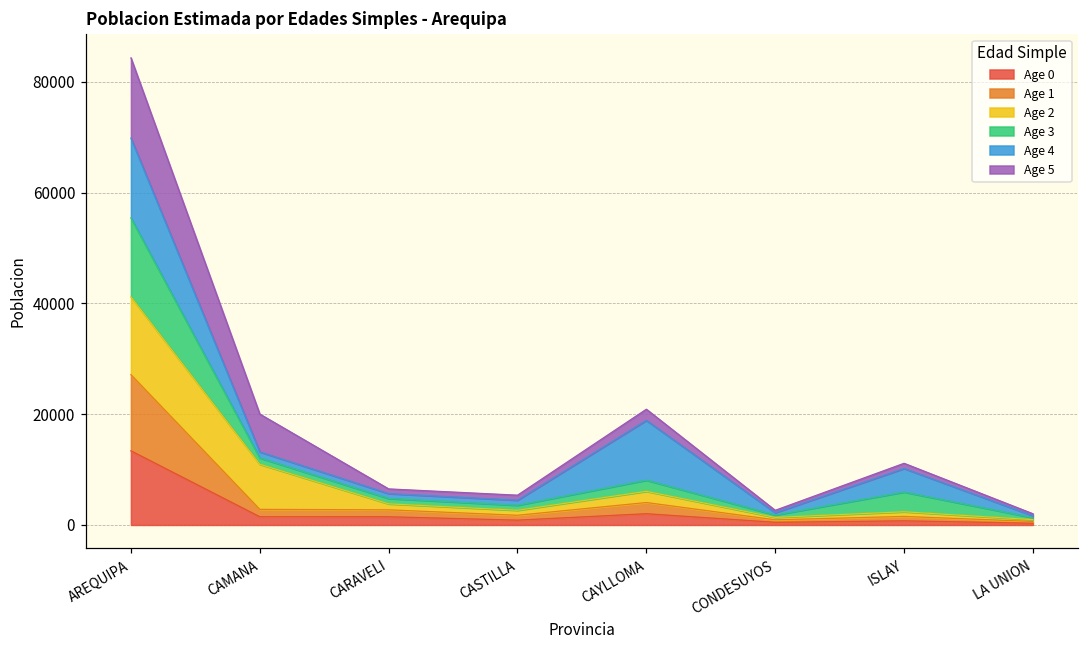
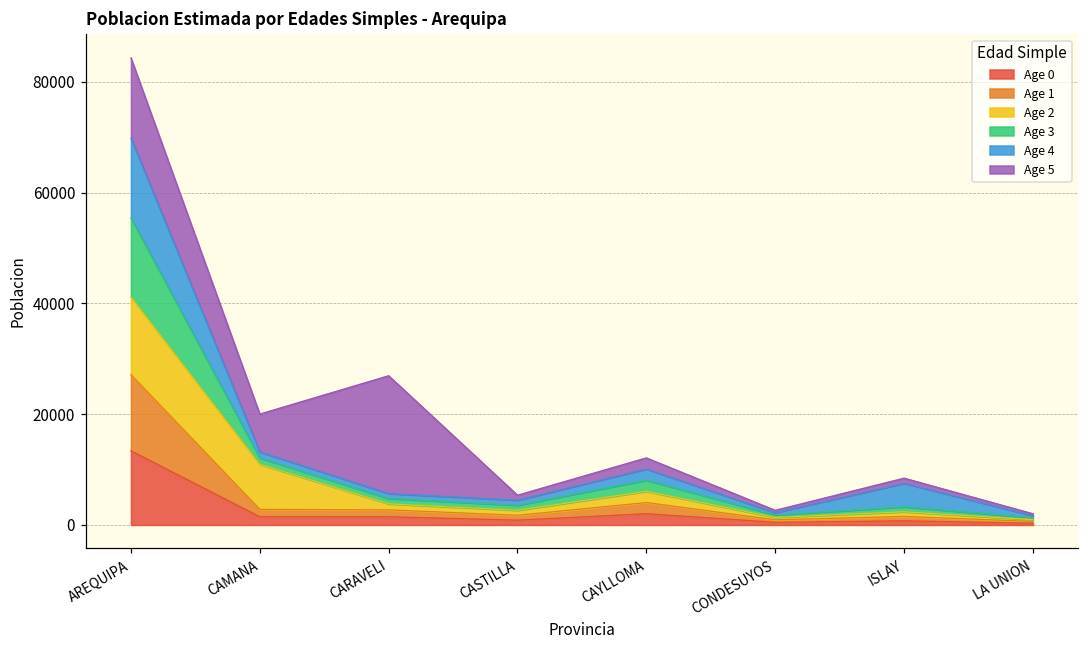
Age 5, CARAVELI: 1000 -> 21000
Age 4, CAYLLOMA: 11000 -> 2000
Age 3, ISLAY: 4000 -> 1000
